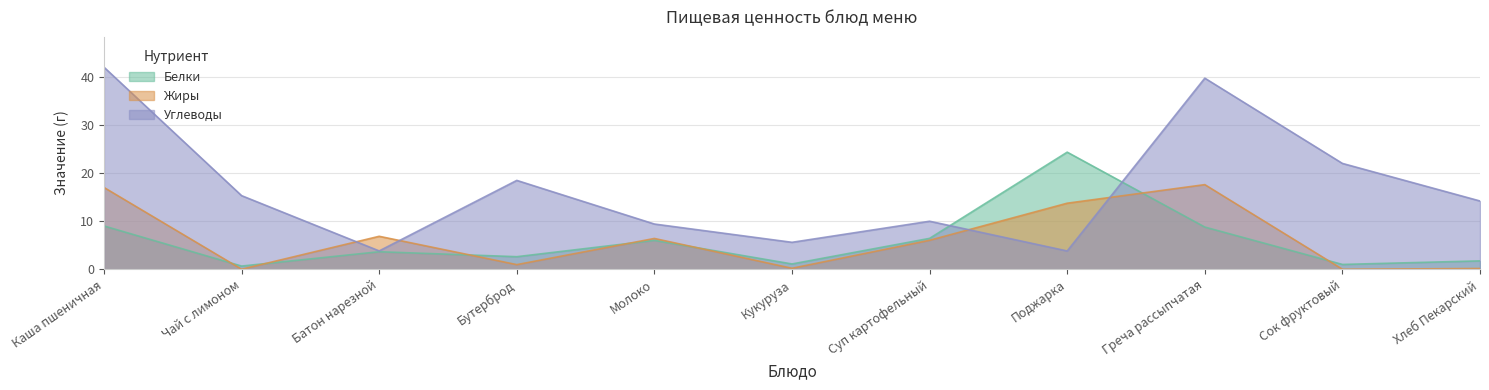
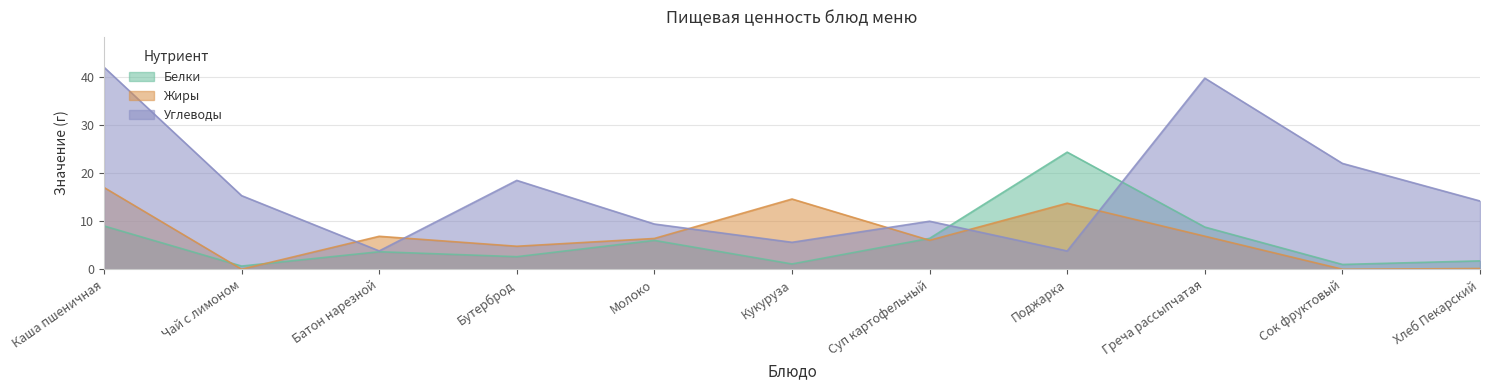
Жиры, Бутерброд: 1 -> 5
Жиры, Кукуруза: 0 -> 15
Жиры, Греча рассыпчатая: 18 -> 7
